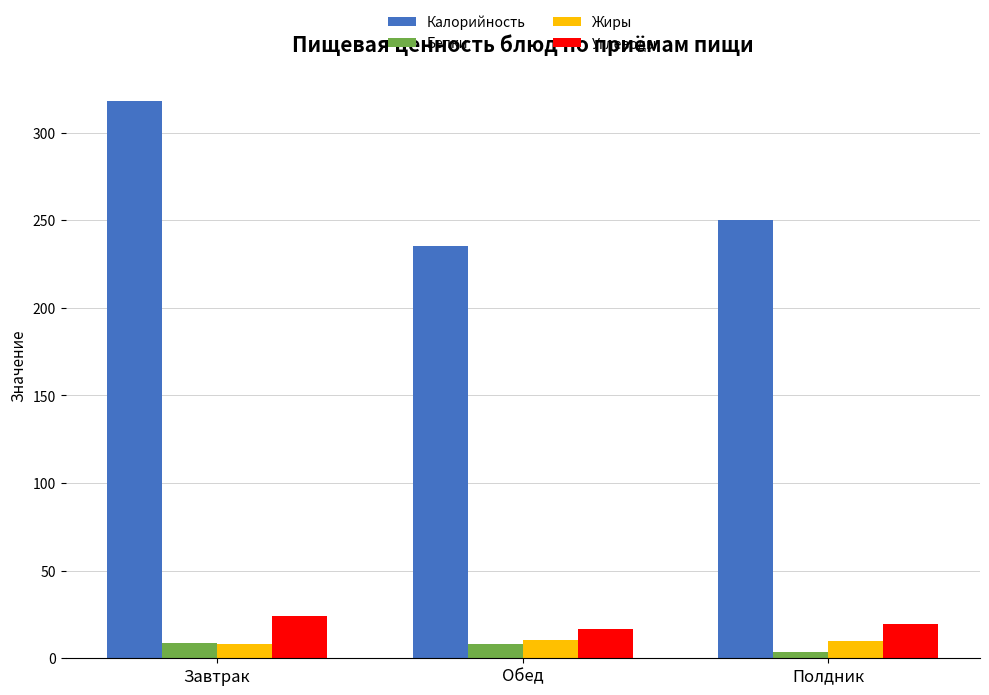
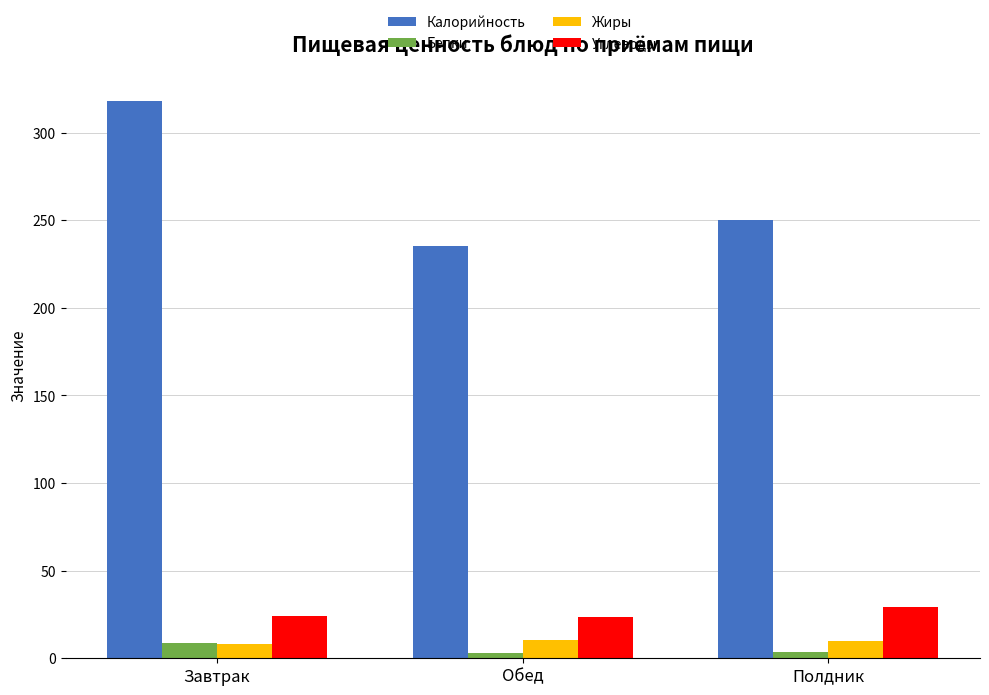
Белки, Обед: 8 -> 3
Углеводы, Обед: 17 -> 24
Углеводы, Полдник: 20 -> 29
